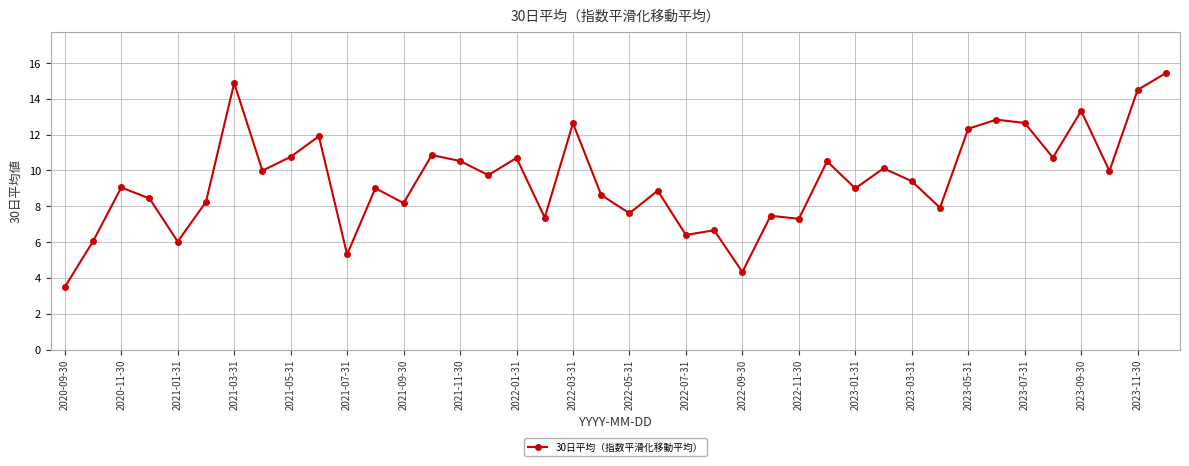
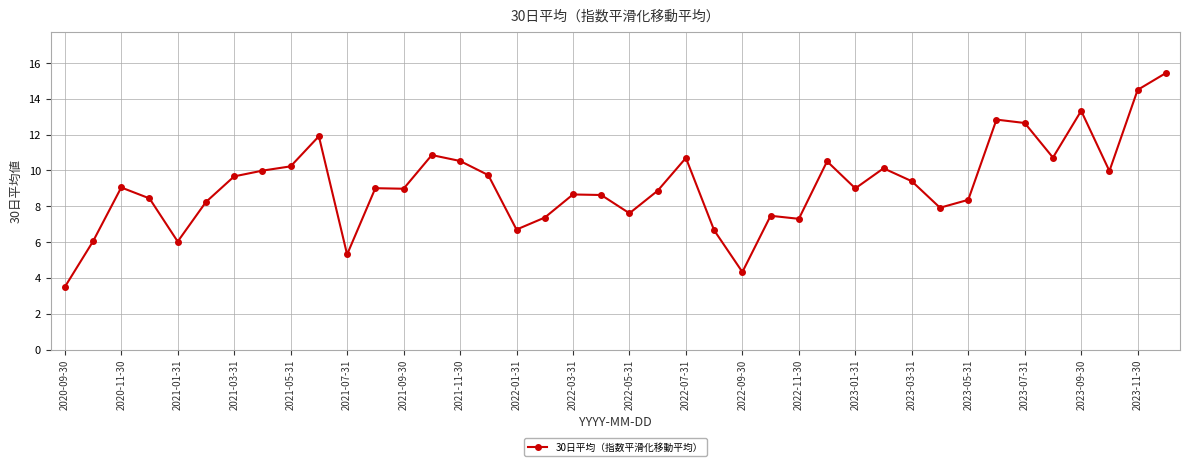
2021-03-31: 14.9 -> 9.7
2021-05-31: 10.8 -> 10.2
2021-09-30: 8.2 -> 9.0
2022-01-31: 10.7 -> 6.7
2022-03-31: 12.6 -> 8.7
2022-07-31: 6.4 -> 10.7
2023-05-31: 12.3 -> 8.4
